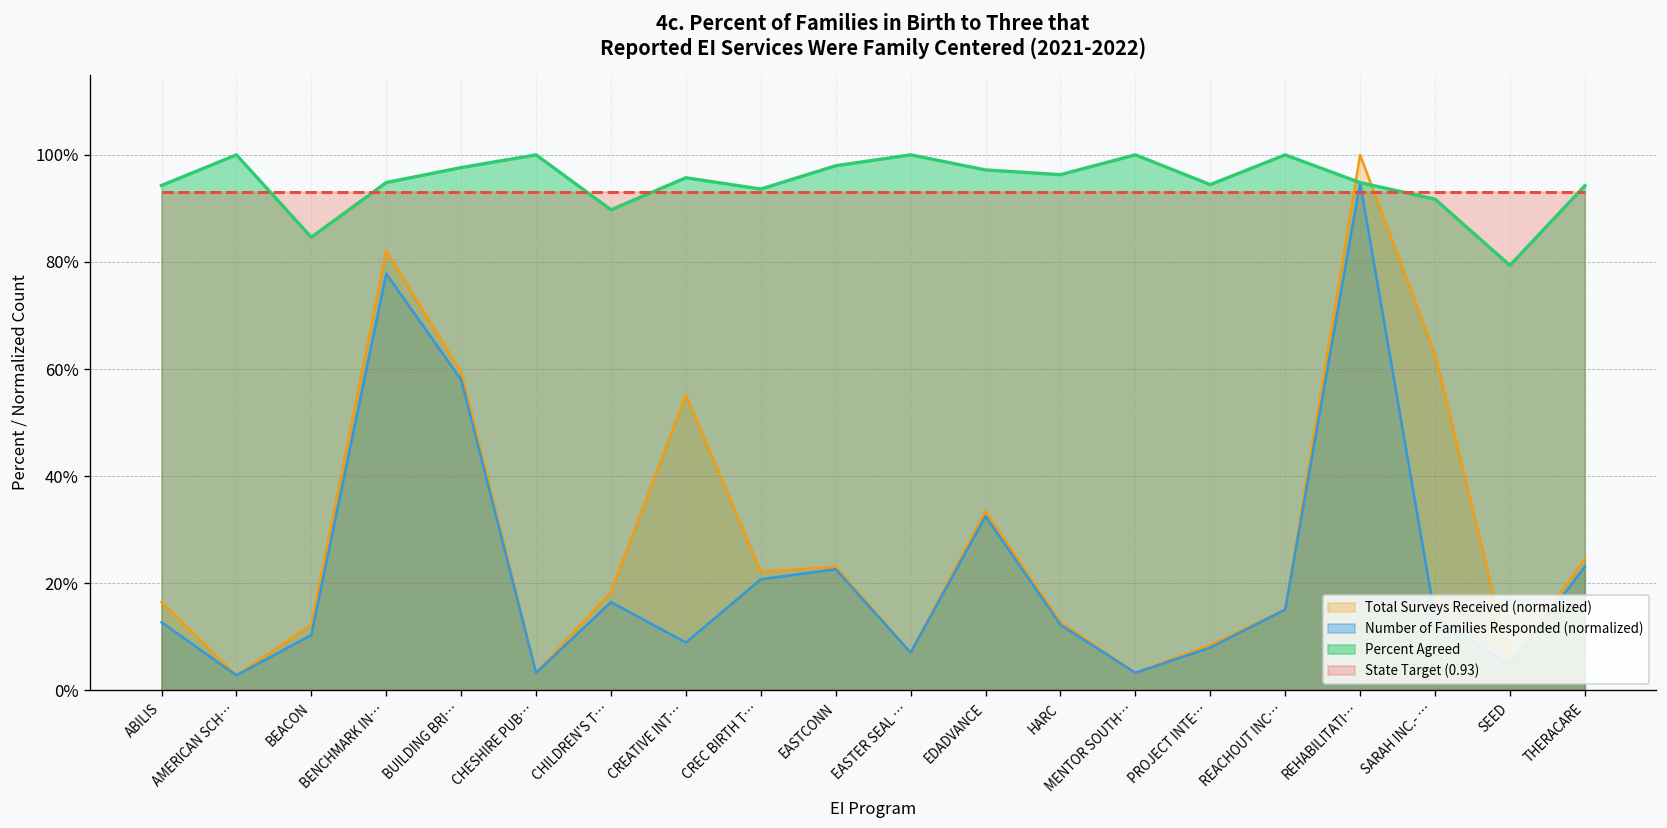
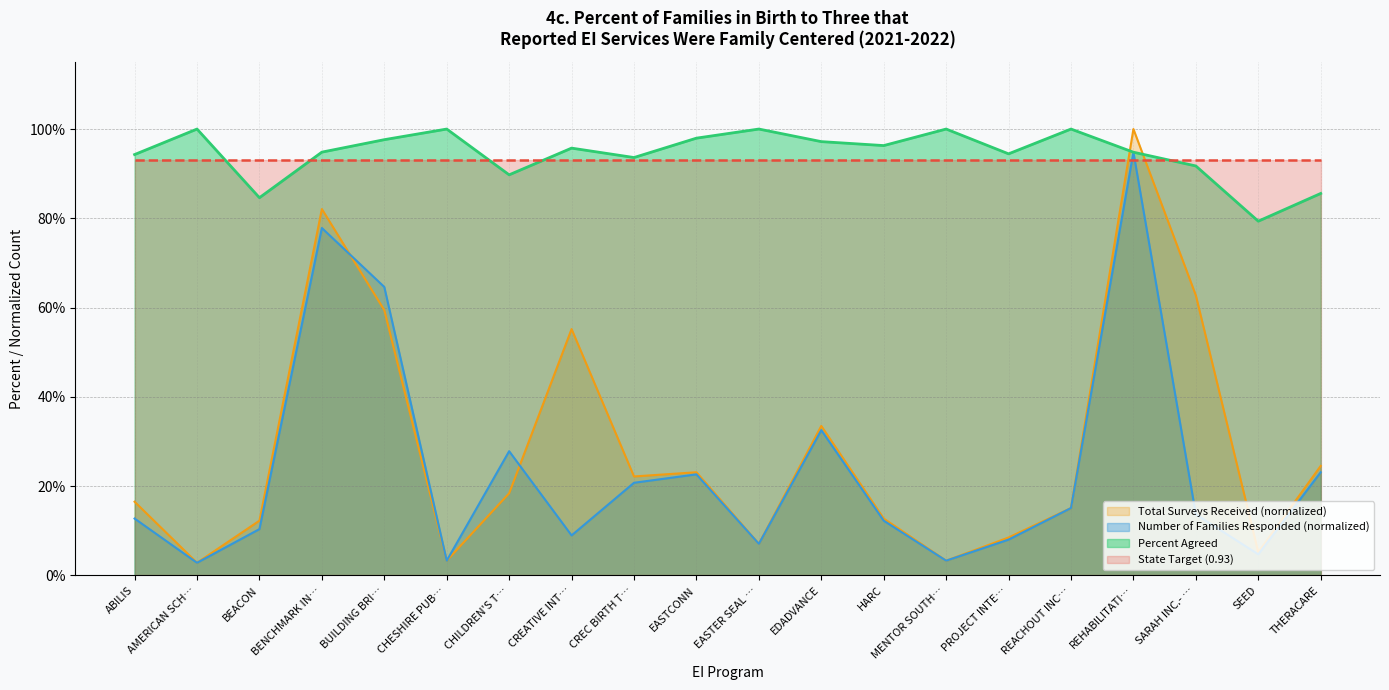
Number of Families Responded (normalized), BUILDING BRI…: 58% -> 65%
Number of Families Responded (normalized), CHILDREN'S T…: 17% -> 28%
Percent Agreed, THERACARE: 94% -> 86%
